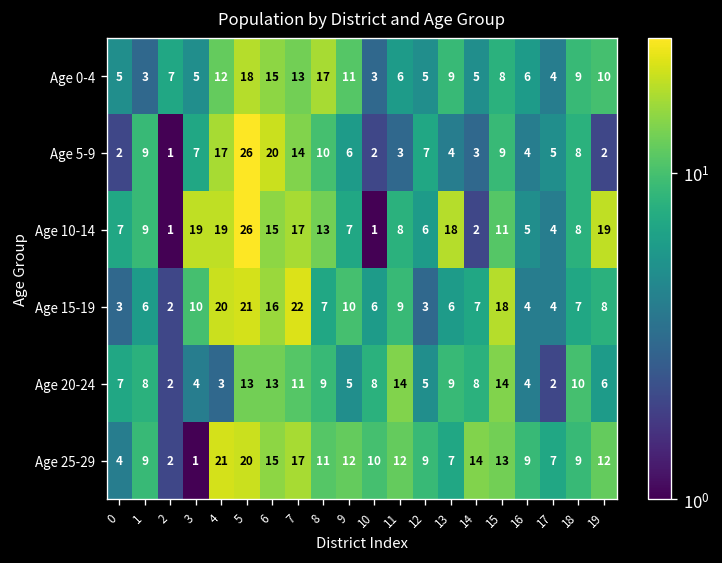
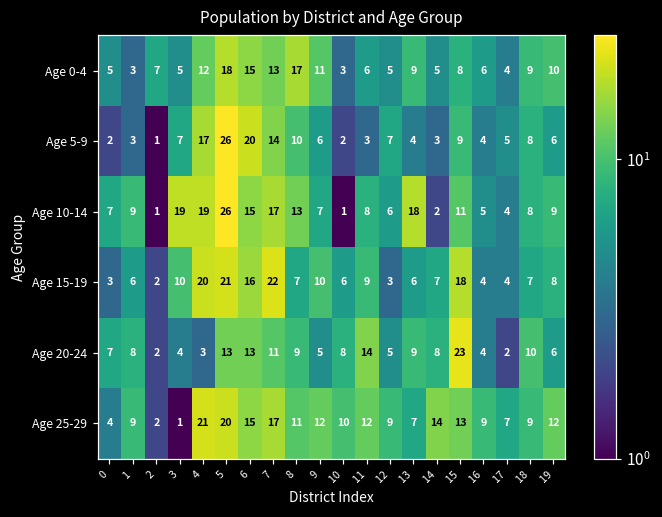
Age 5-9, 1: 9 -> 3
Age 5-9, 19: 2 -> 6
Age 10-14, 19: 19 -> 9
Age 20-24, 15: 14 -> 23
